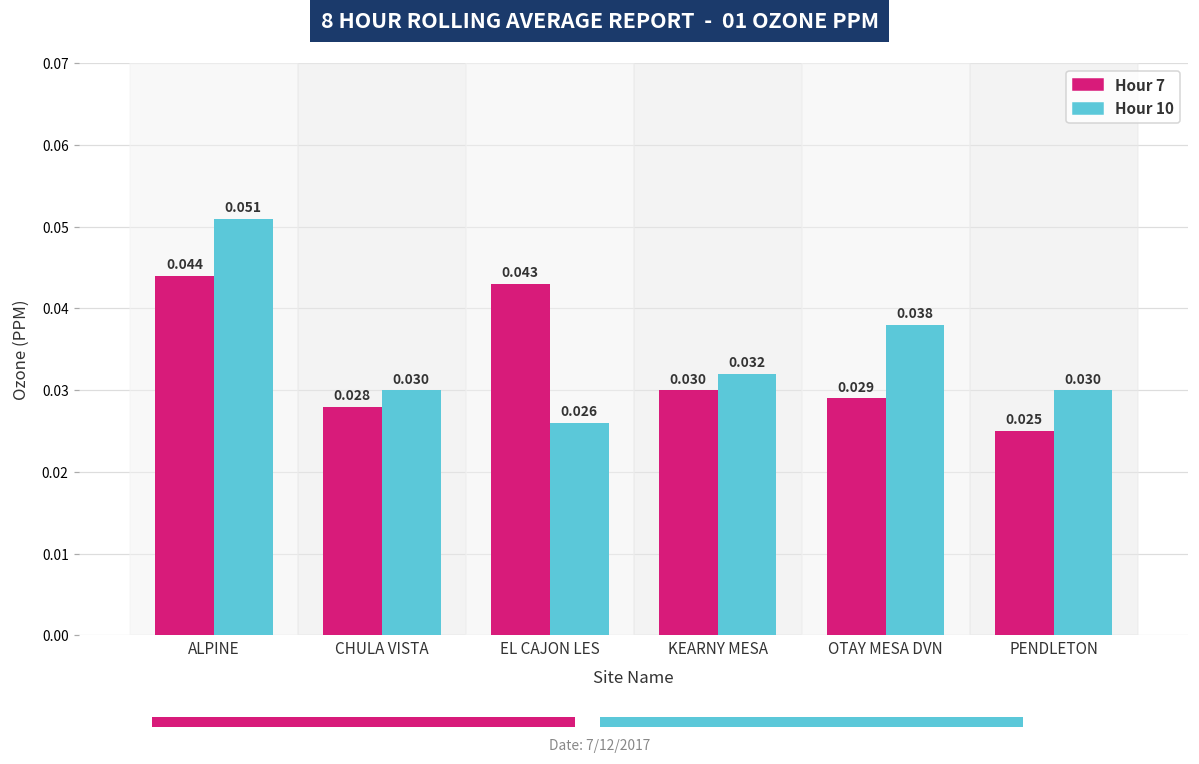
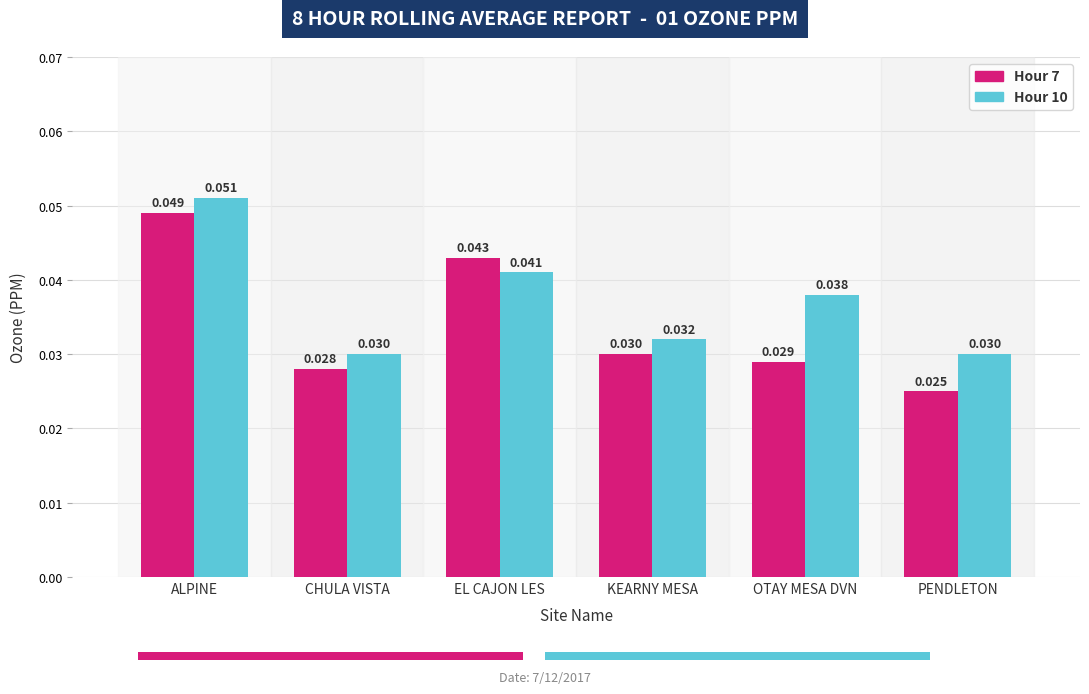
Hour 7, ALPINE: 0.044 -> 0.049
Hour 10, EL CAJON LES: 0.026 -> 0.041
